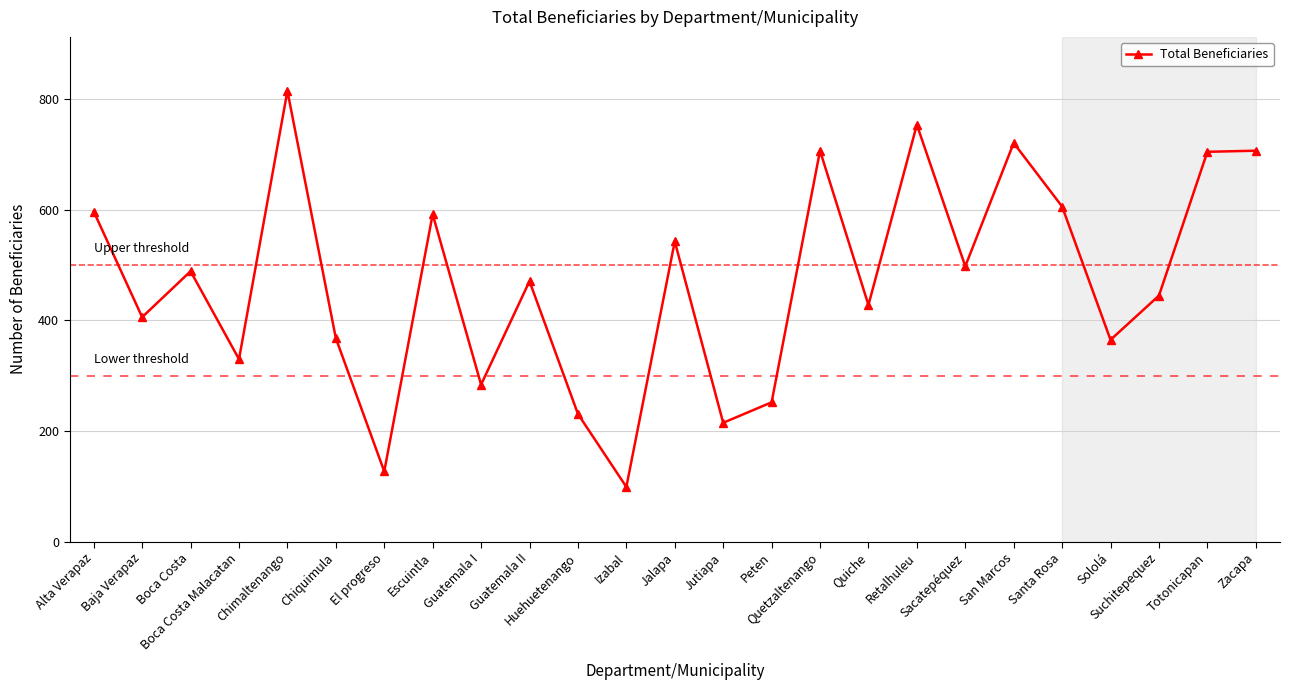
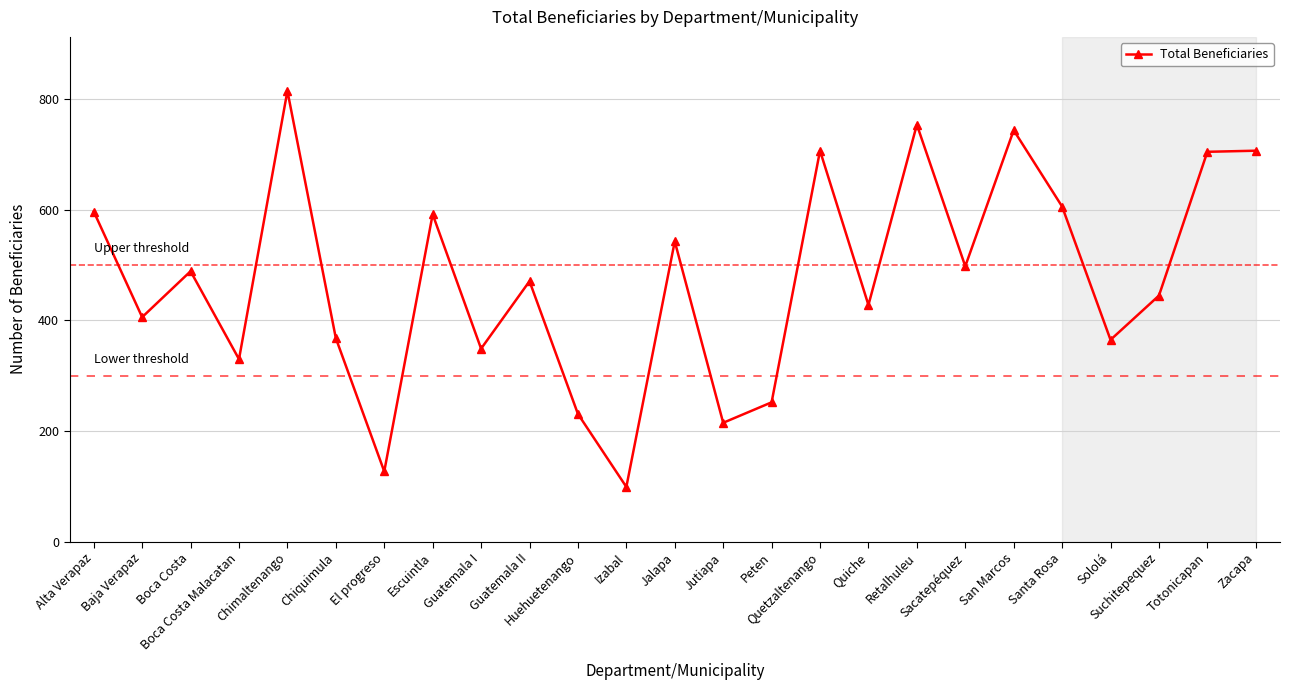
Guatemala I: 280 -> 350
San Marcos: 720 -> 740
